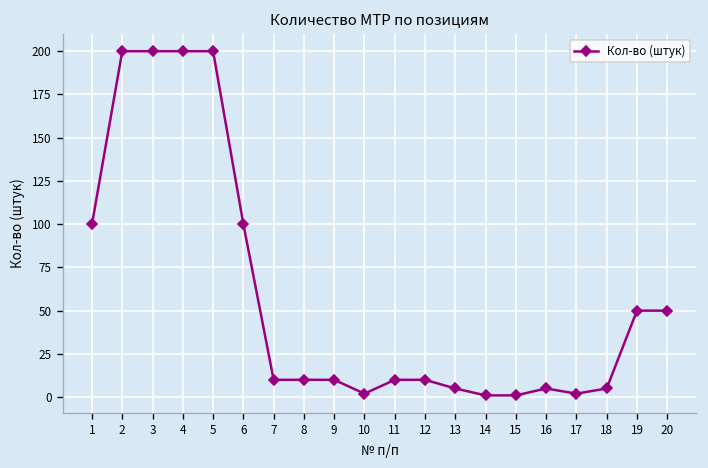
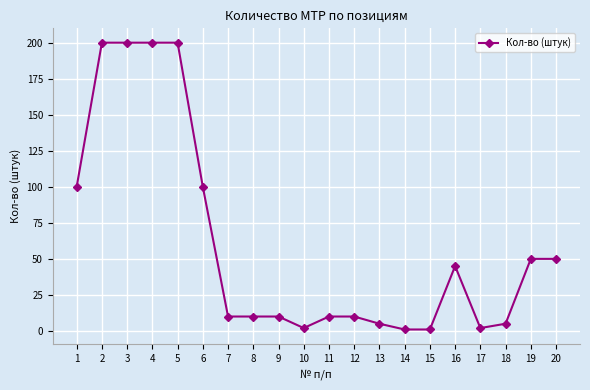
16: 5 -> 45
